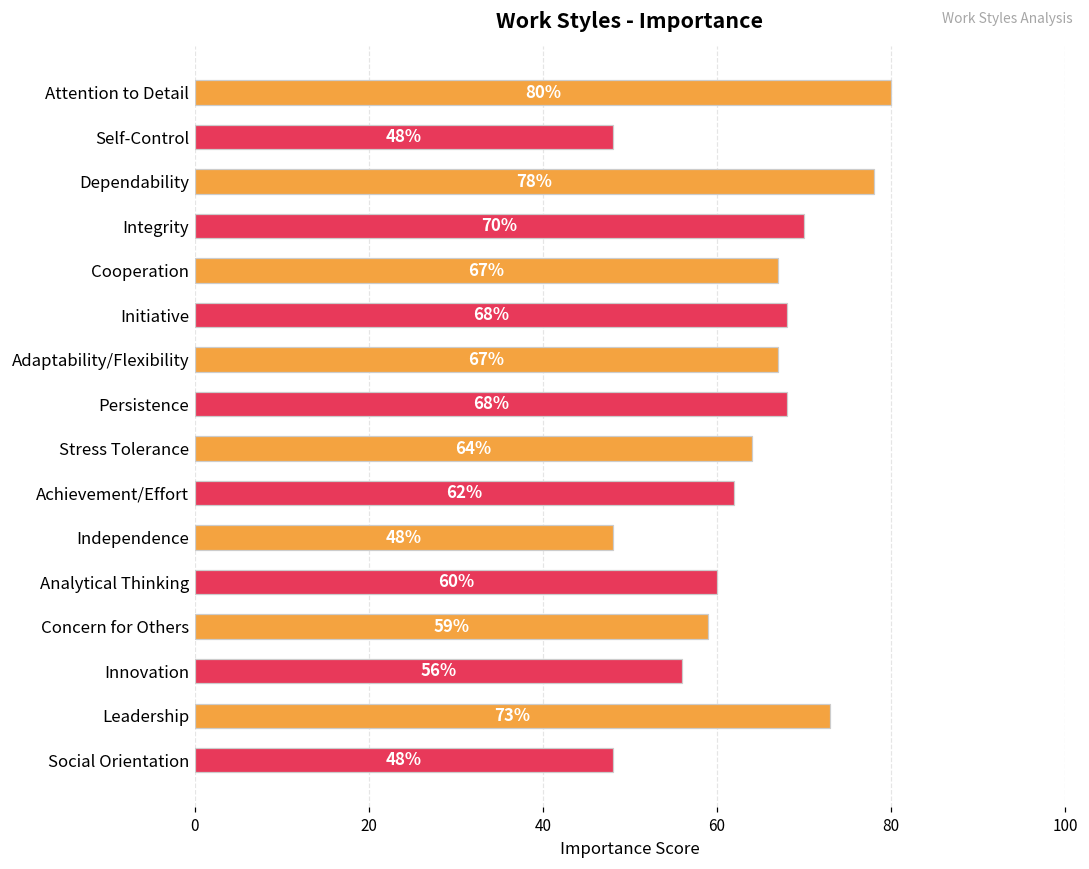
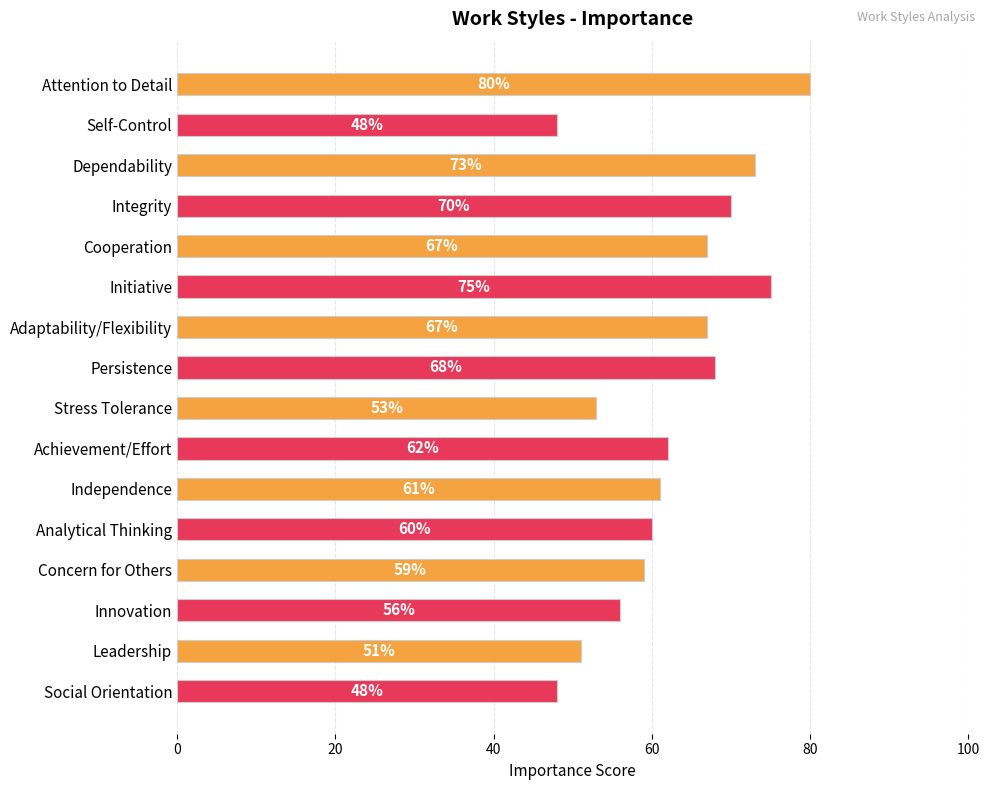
Dependability: 78% -> 73%
Initiative: 68% -> 75%
Stress Tolerance: 64% -> 53%
Independence: 48% -> 61%
Leadership: 73% -> 51%
